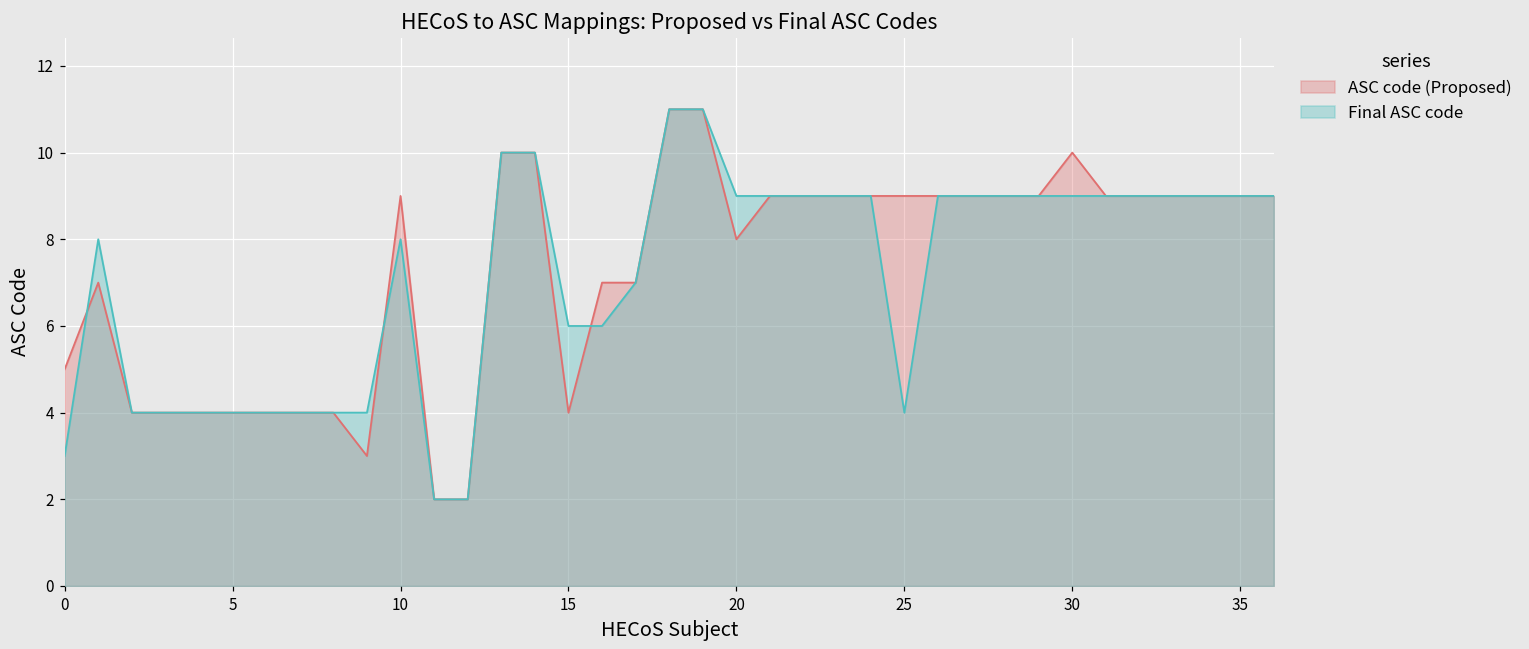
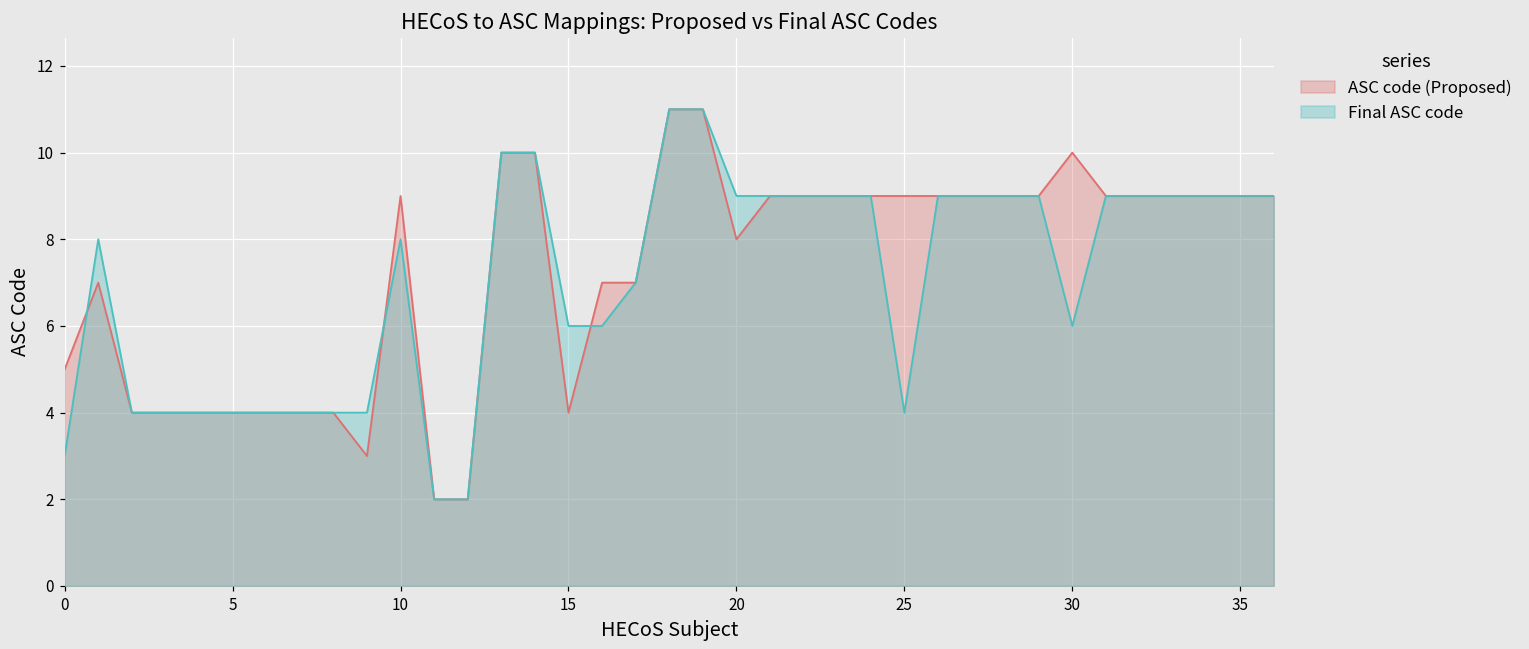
Final ASC code, 30: 9 -> 6
